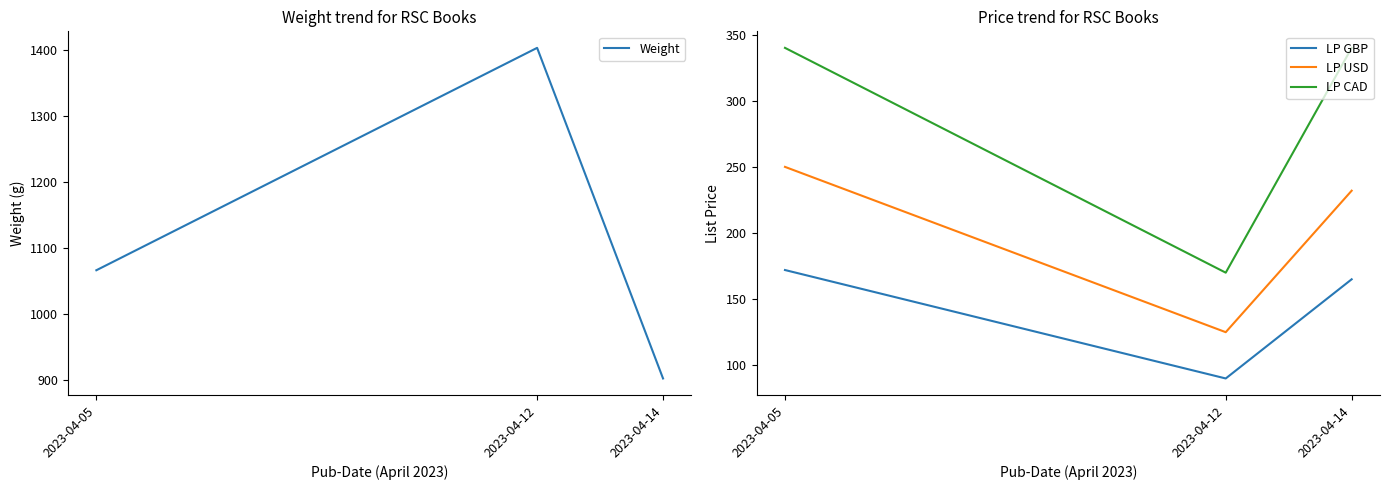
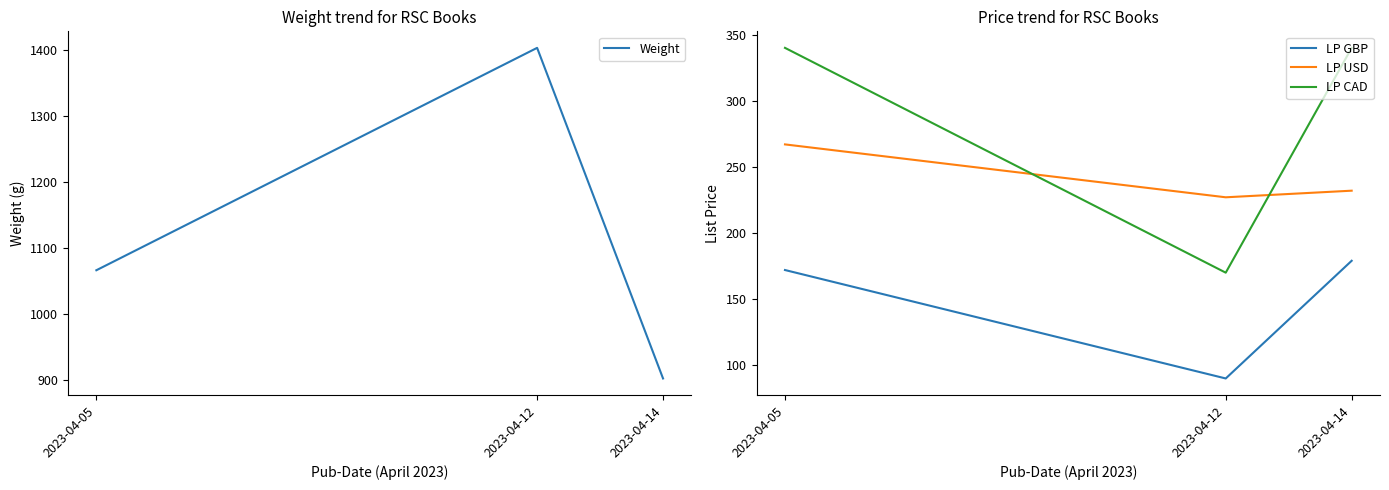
Price trend for RSC Books, LP USD, 2023-04-05: 250 -> 267
Price trend for RSC Books, LP USD, 2023-04-12: 125 -> 227
Price trend for RSC Books, LP GBP, 2023-04-14: 165 -> 179
